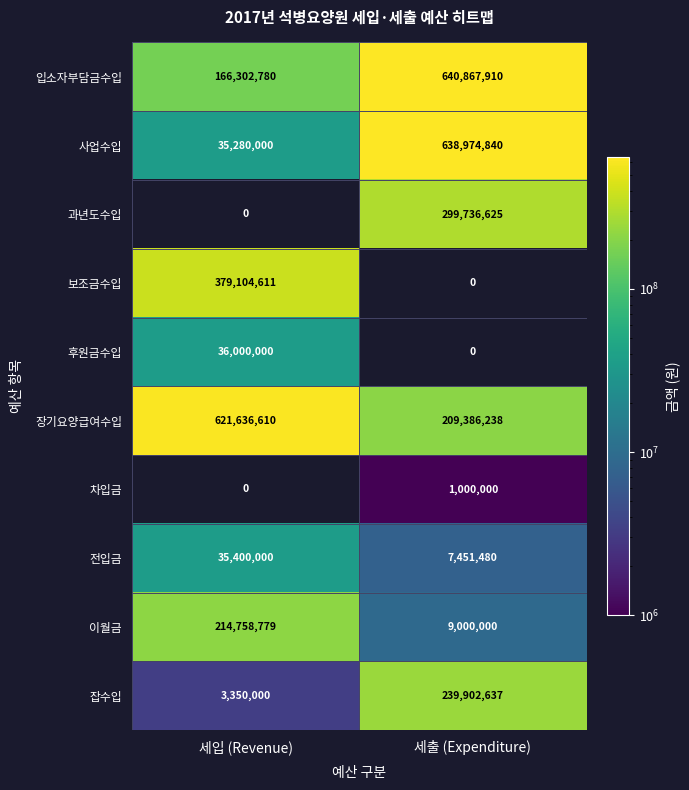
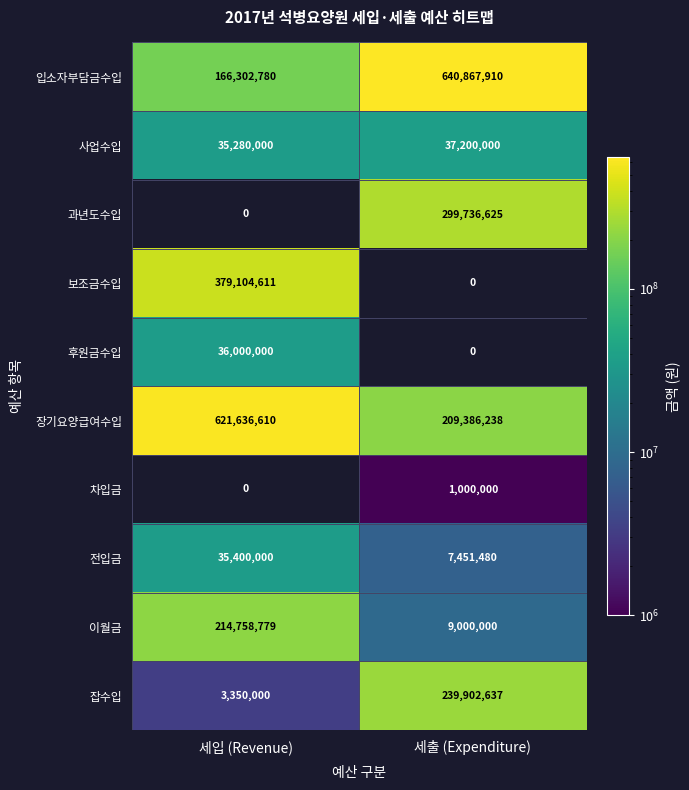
사업수입, 세출 (Expenditure): 638,974,840 -> 37,200,000
